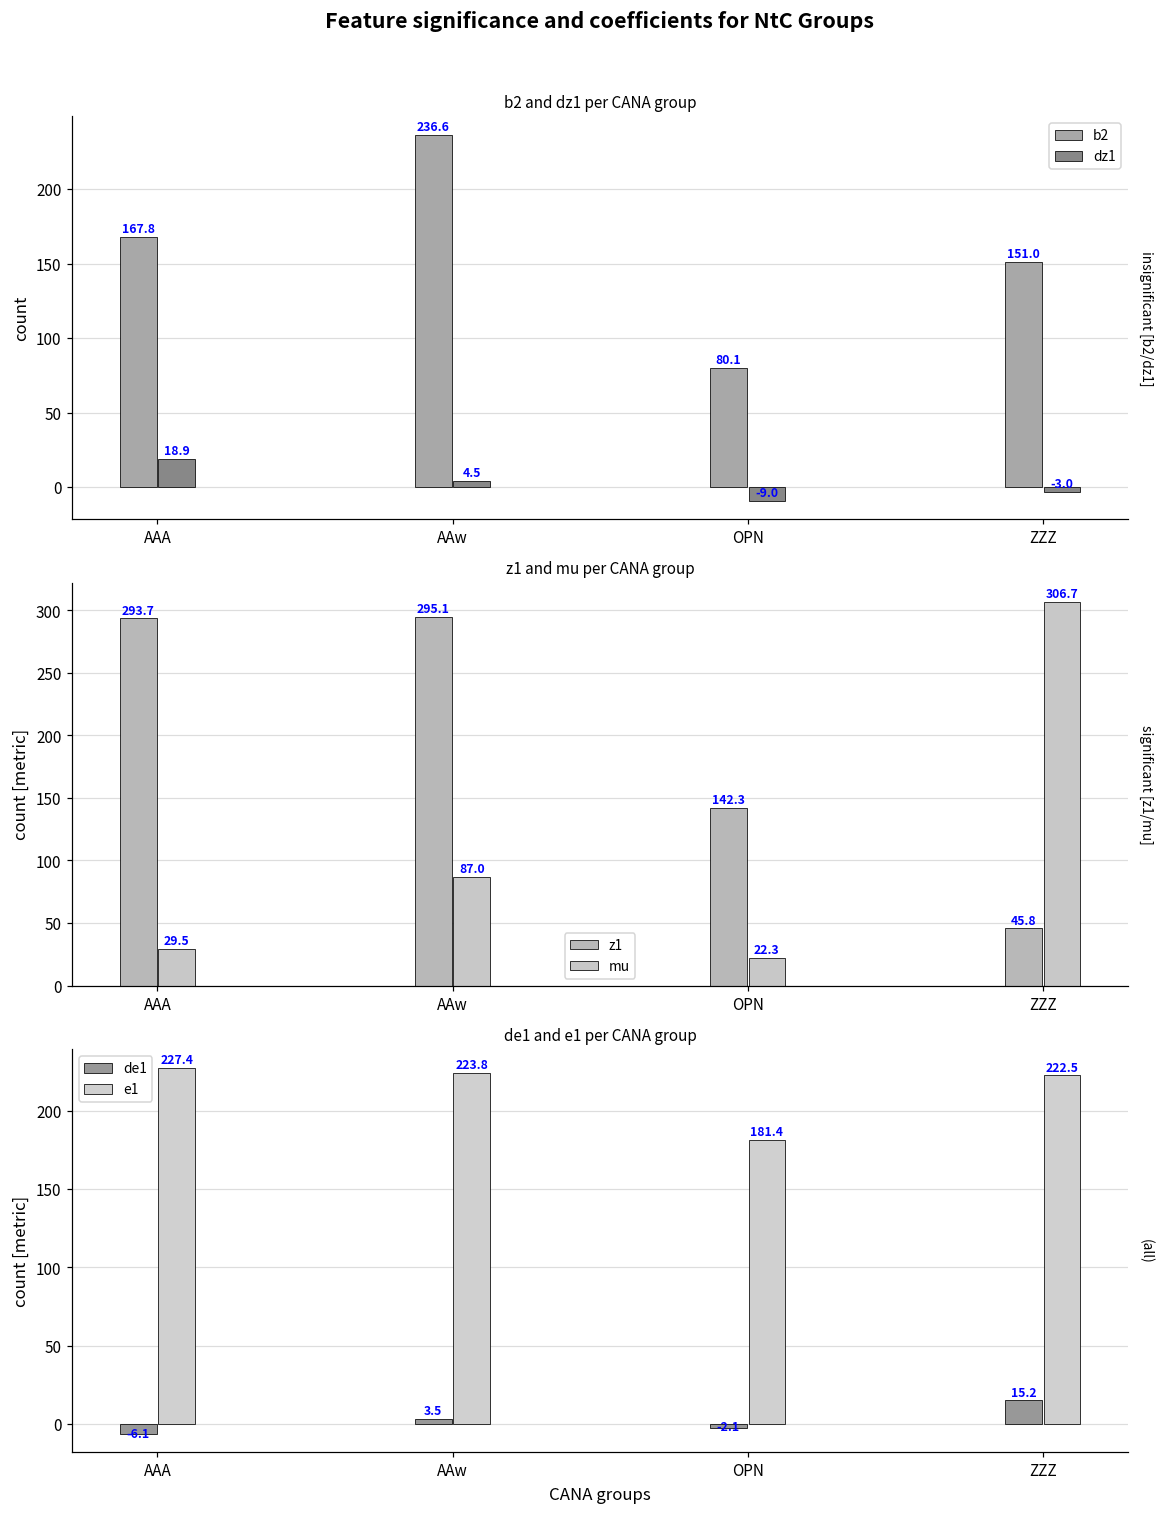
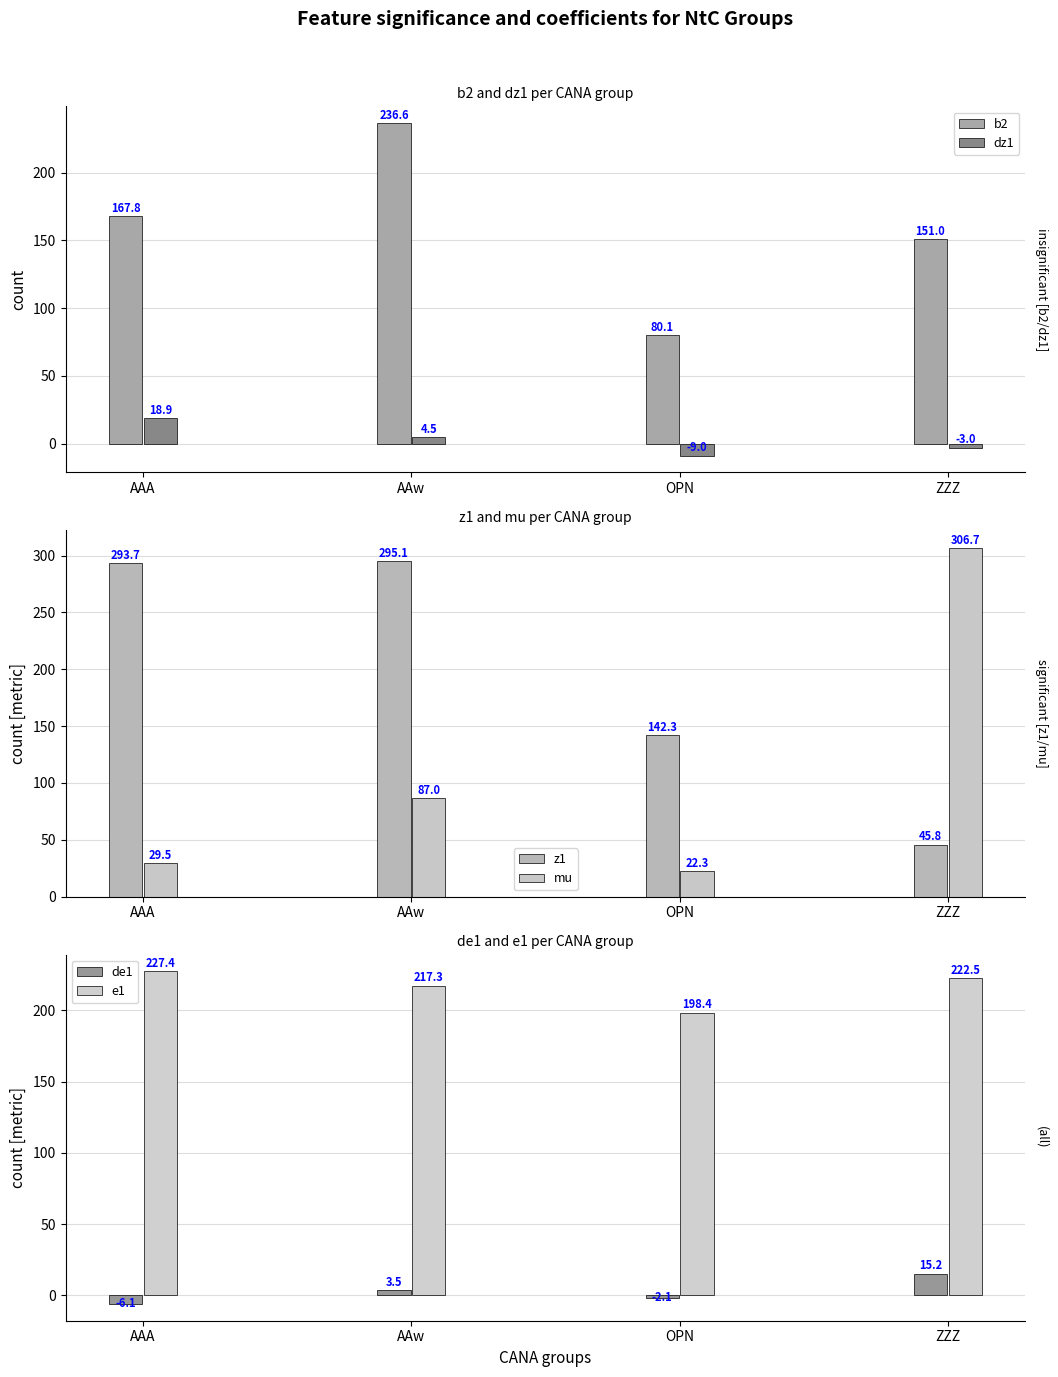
de1 and e1 per CANA group, e1, AAw: 223.8 -> 217.3
de1 and e1 per CANA group, e1, OPN: 181.4 -> 198.4
